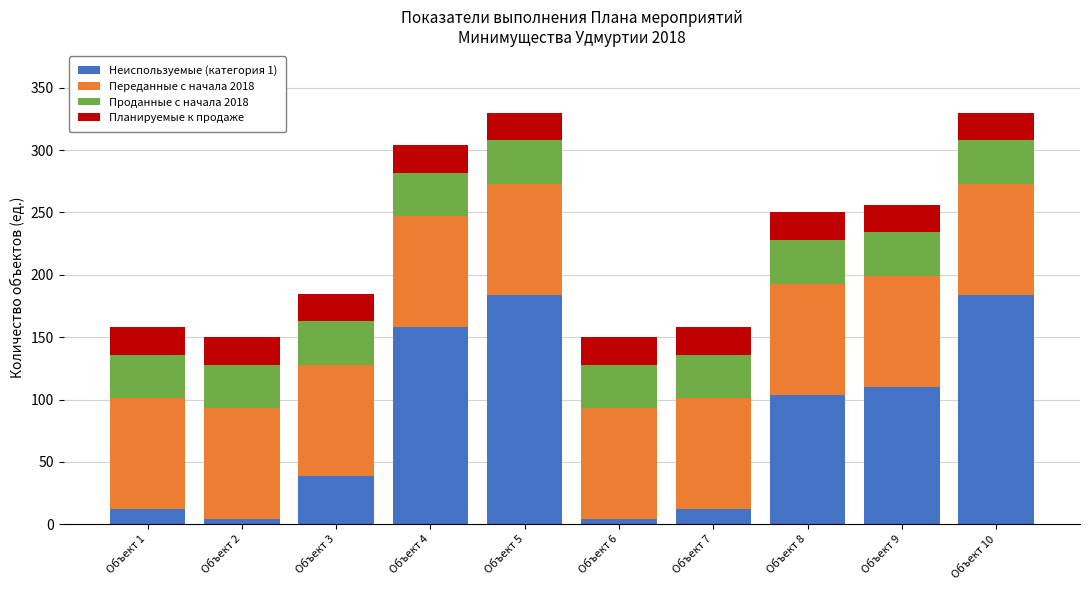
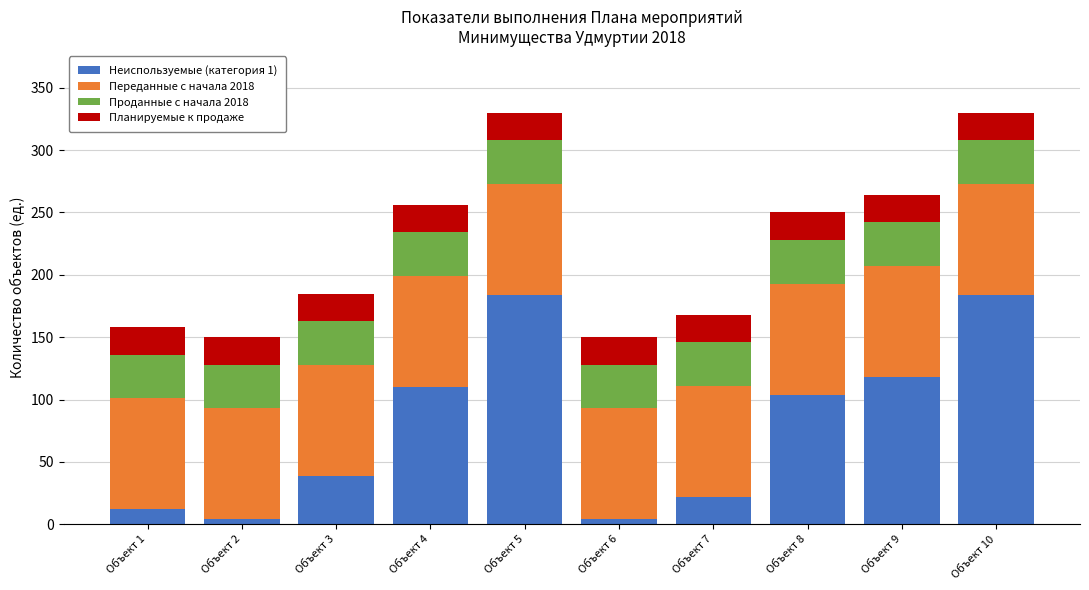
Неиспользуемые (категория 1), Объект 4: 158 -> 110
Неиспользуемые (категория 1), Объект 7: 12 -> 22
Неиспользуемые (категория 1), Объект 9: 110 -> 118
